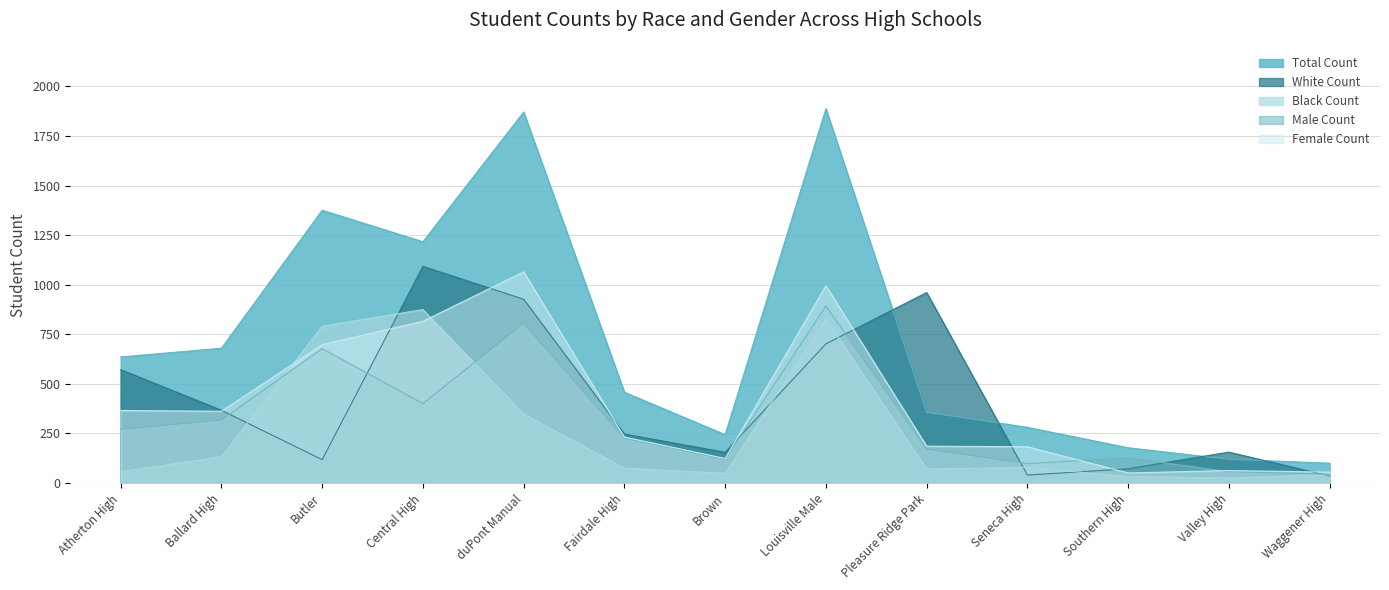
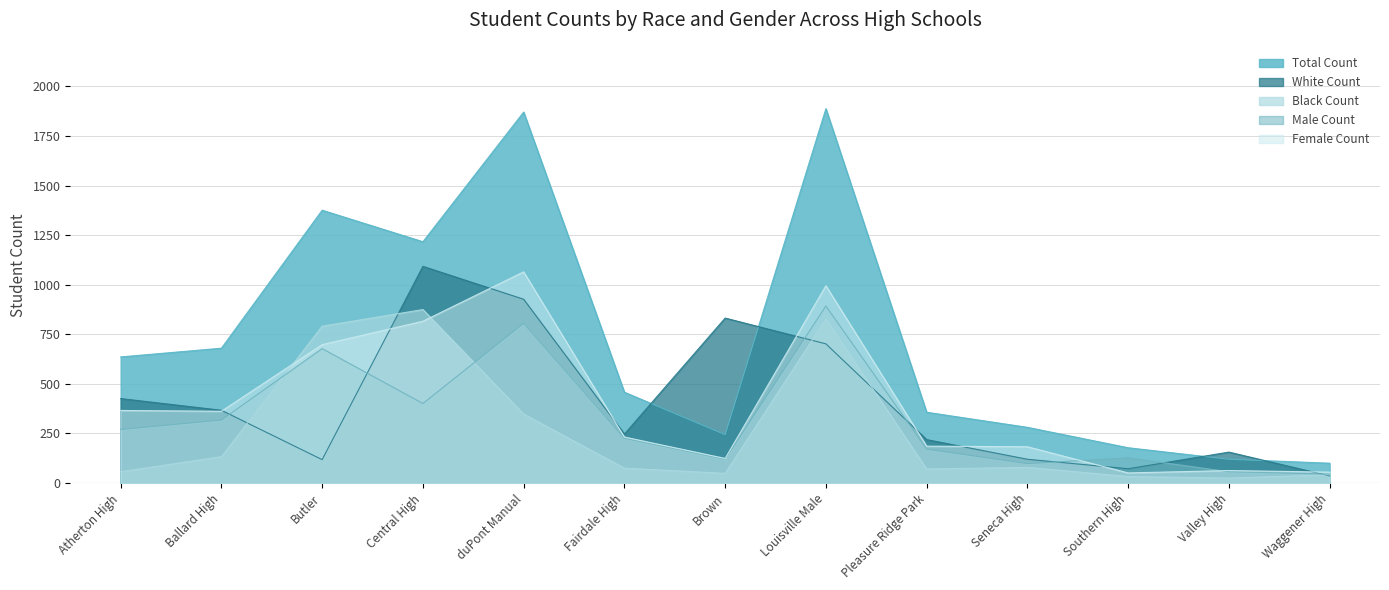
White Count, Atherton High: 570 -> 430
White Count, Brown: 160 -> 830
White Count, Pleasure Ridge Park: 960 -> 220
White Count, Seneca High: 40 -> 120
